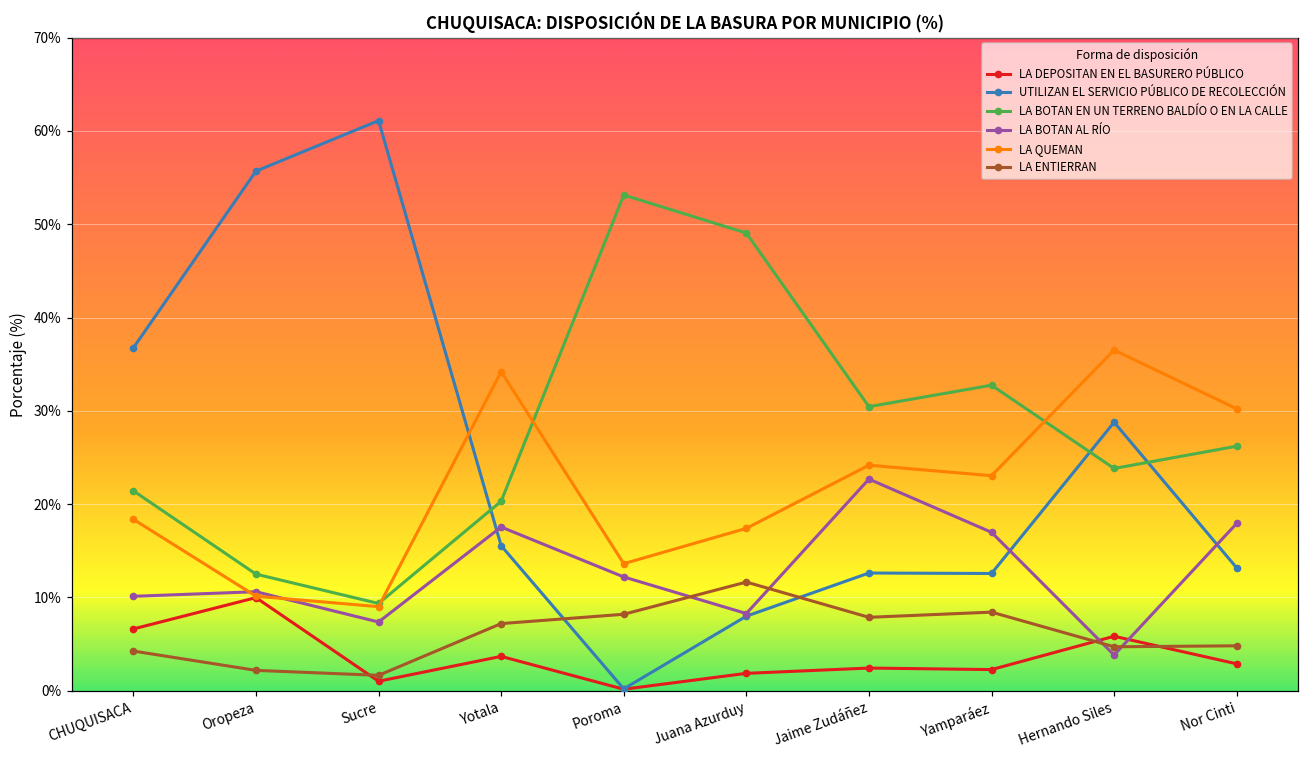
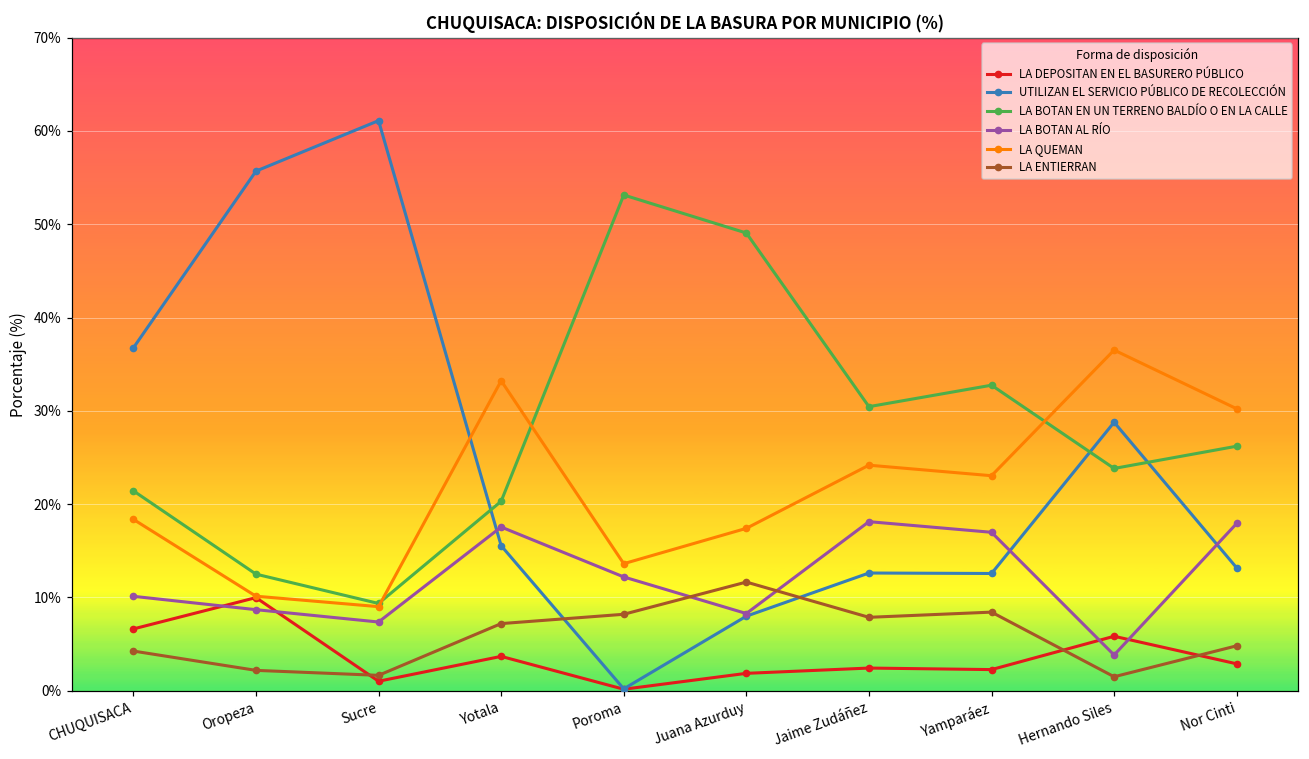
LA BOTAN AL RÍO, Oropeza: 11% -> 9%
LA QUEMAN, Yotala: 34% -> 33%
LA BOTAN AL RÍO, Jaime Zudáñez: 23% -> 18%
LA ENTIERRAN, Hernando Siles: 5% -> 1%
